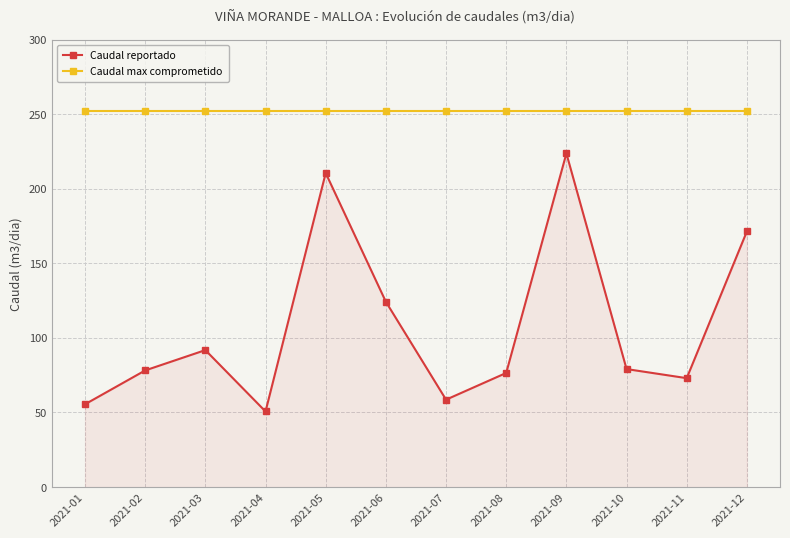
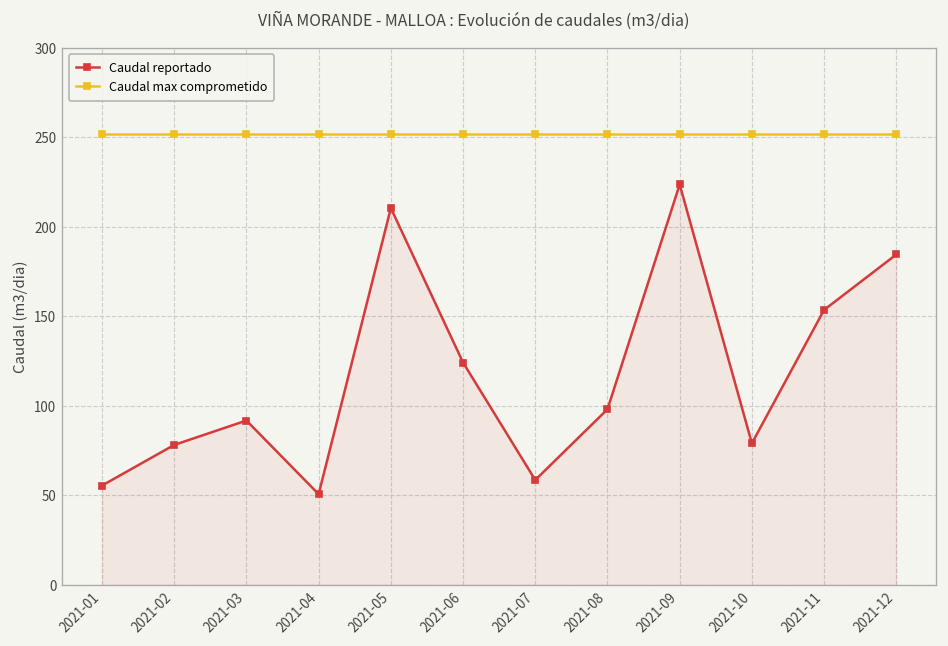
Caudal reportado, 2021-08: 77 -> 98
Caudal reportado, 2021-11: 73 -> 154
Caudal reportado, 2021-12: 171 -> 185
